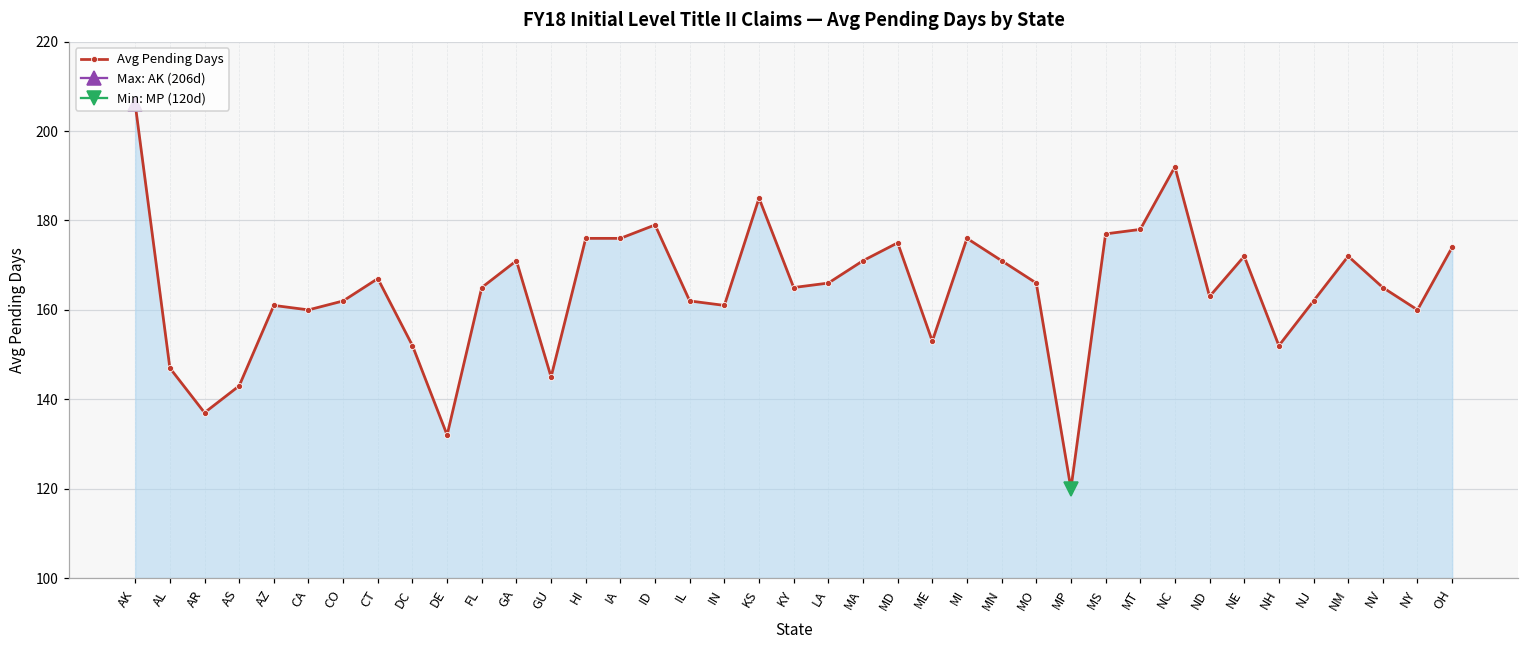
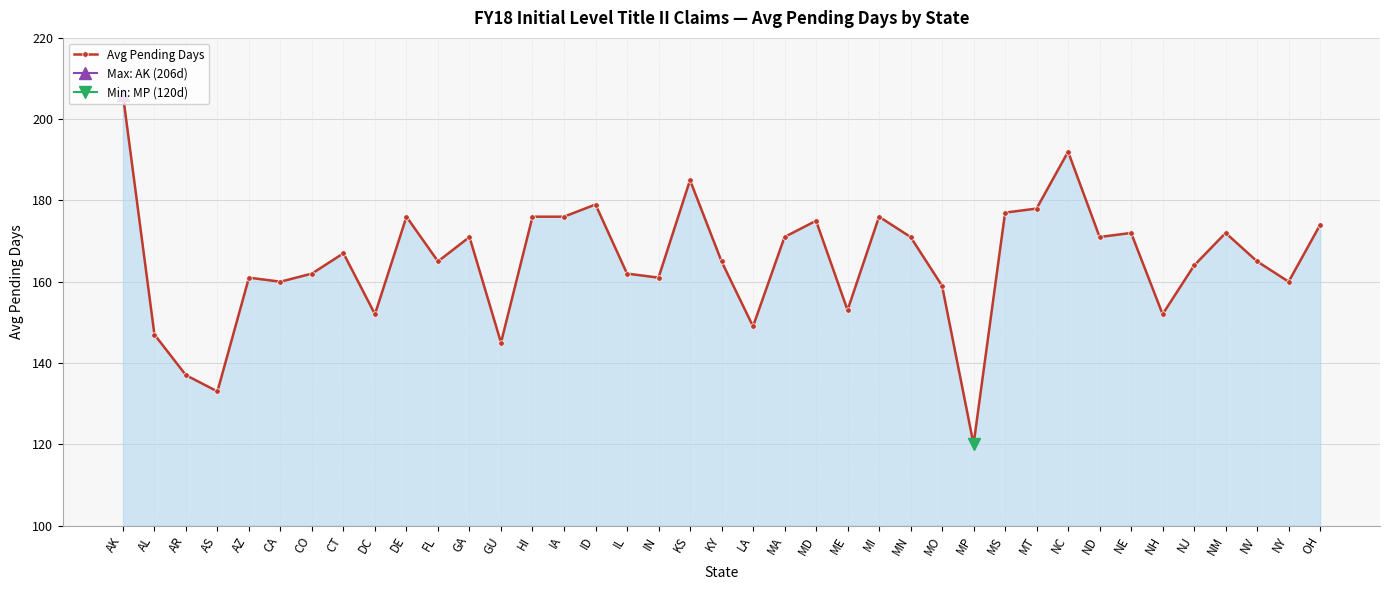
Avg Pending Days, AS: 143 -> 133
Avg Pending Days, DE: 132 -> 176
Avg Pending Days, LA: 166 -> 149
Avg Pending Days, MO: 166 -> 159
Avg Pending Days, ND: 163 -> 171
Avg Pending Days, NJ: 162 -> 164
